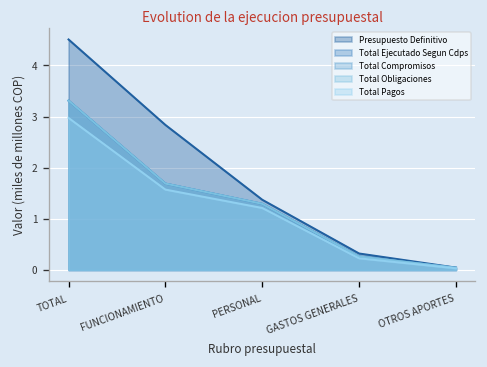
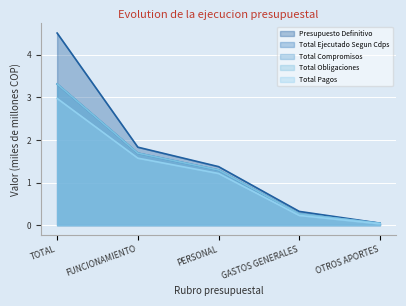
Presupuesto Definitivo, FUNCIONAMIENTO: 2.8 -> 1.8
